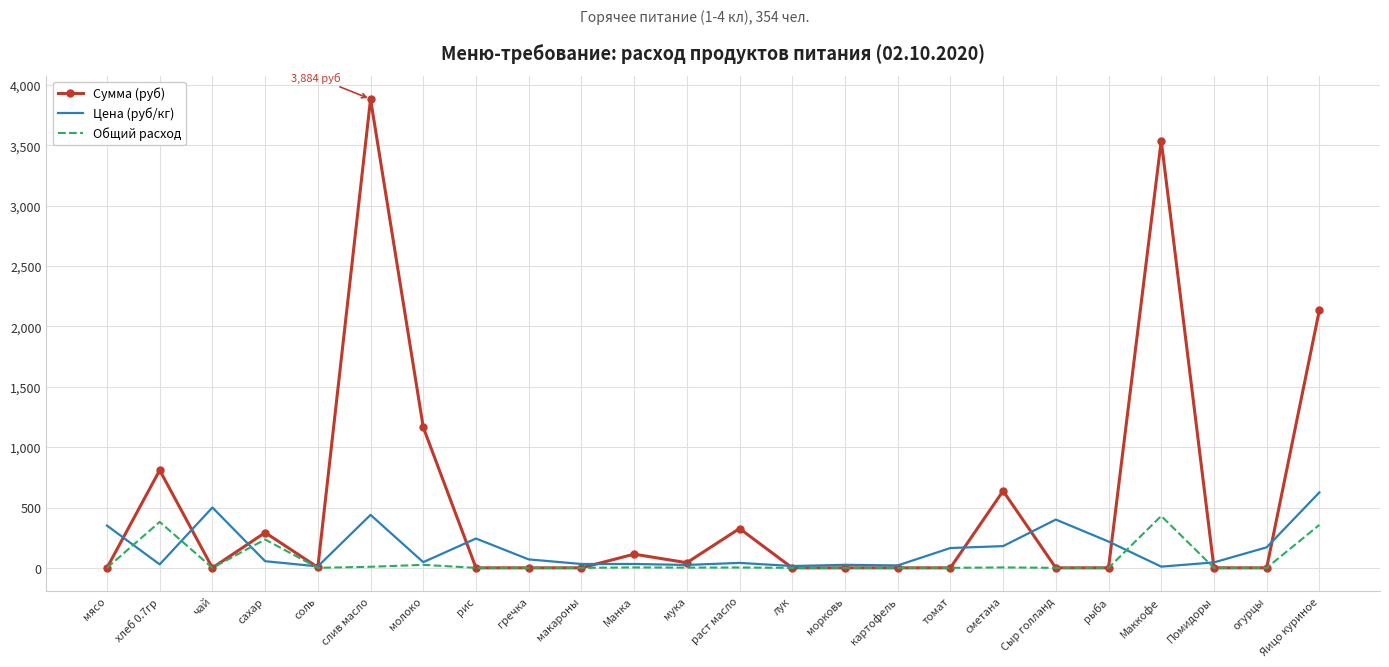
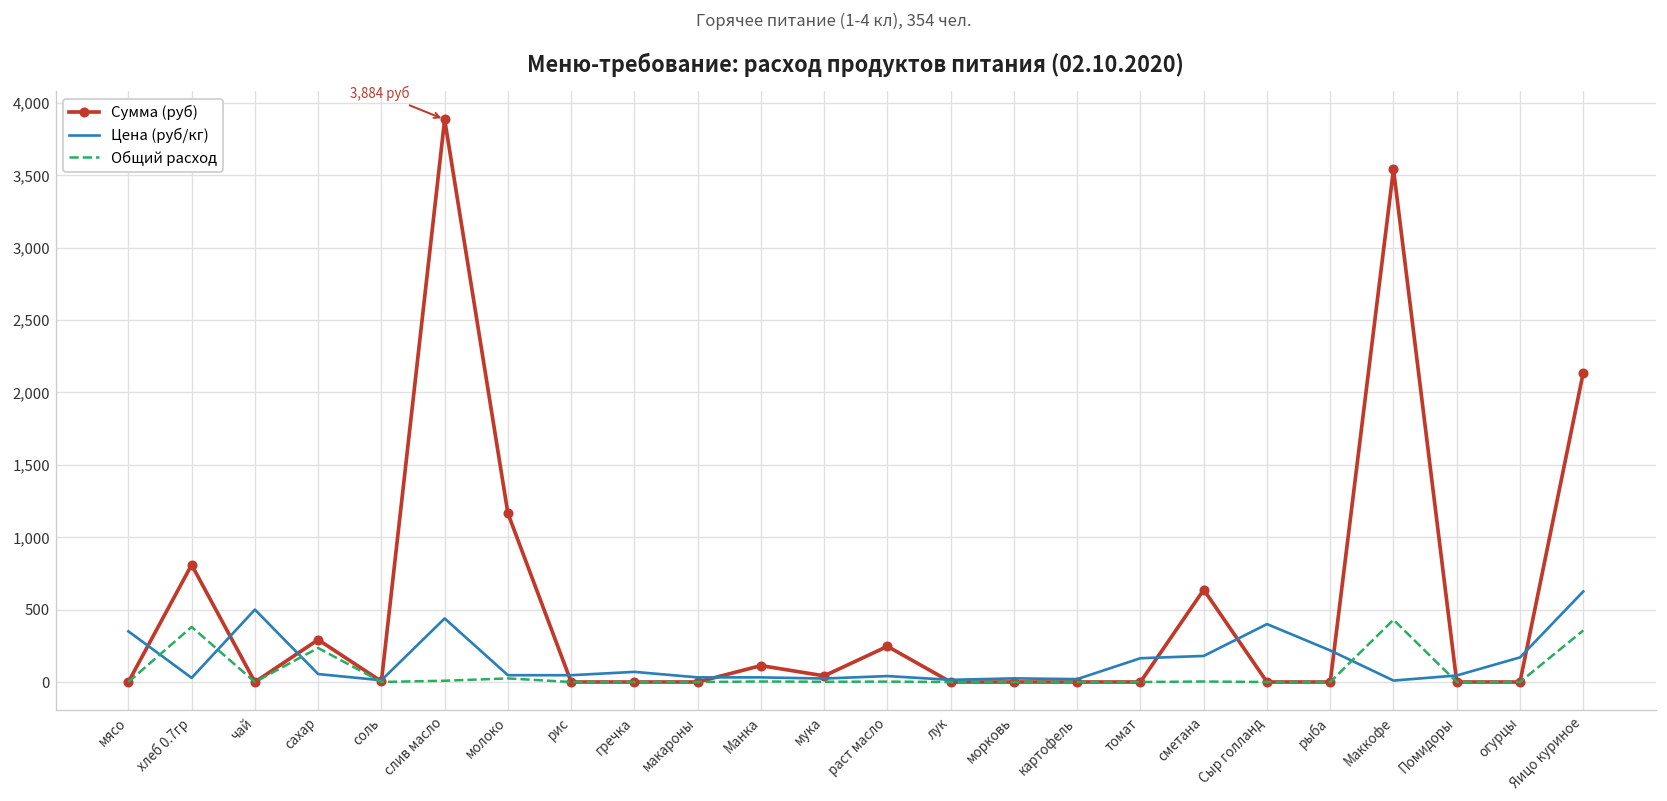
Цена (руб/кг), рис: 240 -> 50
Сумма (руб), раст масло: 330 -> 250
